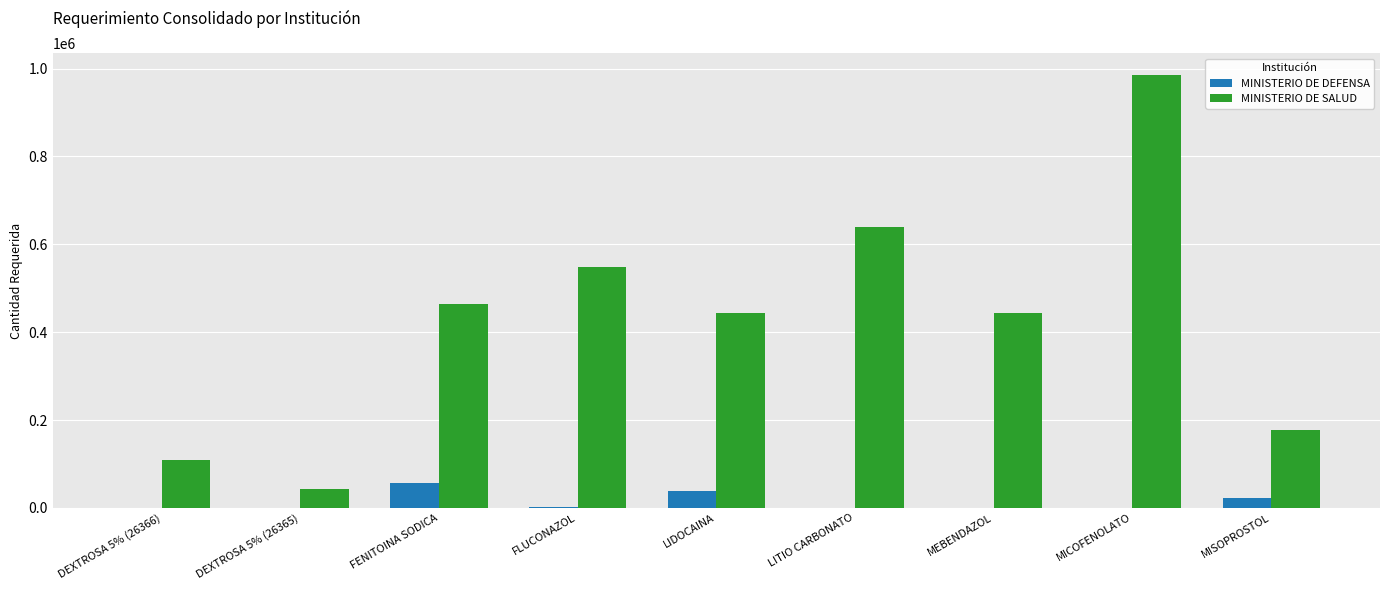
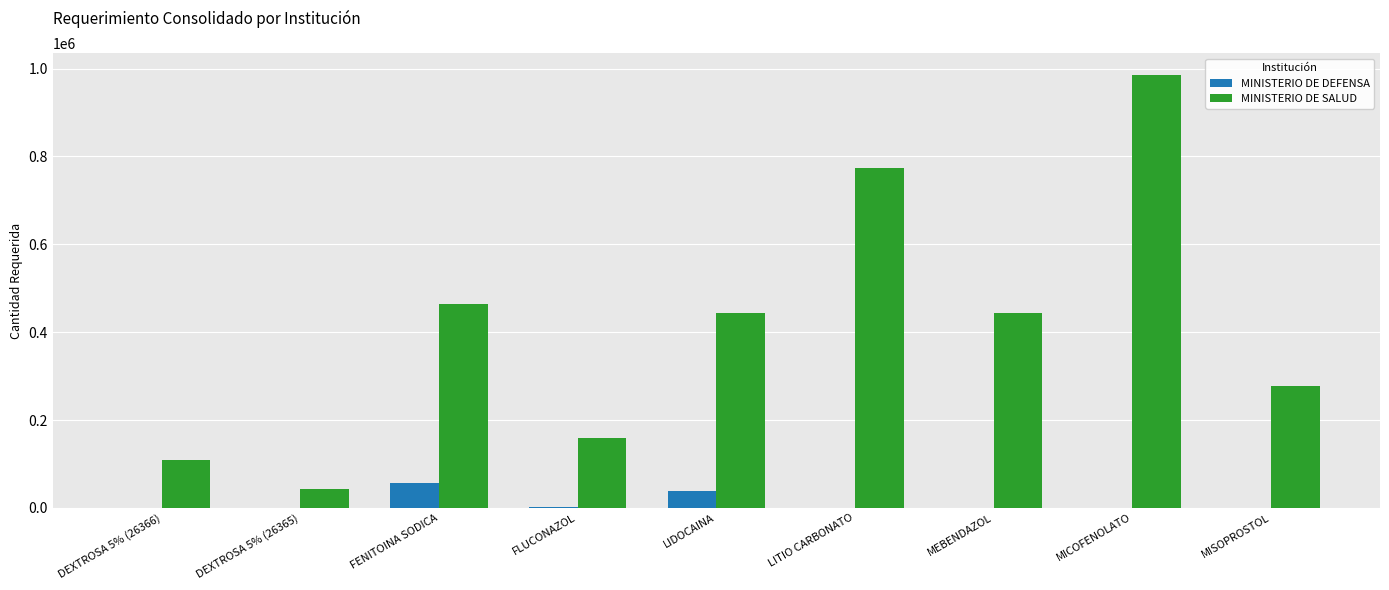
MINISTERIO DE SALUD, FLUCONAZOL: 550000 -> 160000
MINISTERIO DE SALUD, LITIO CARBONATO: 640000 -> 770000
MINISTERIO DE DEFENSA, MISOPROSTOL: 20000 -> 0
MINISTERIO DE SALUD, MISOPROSTOL: 180000 -> 280000
